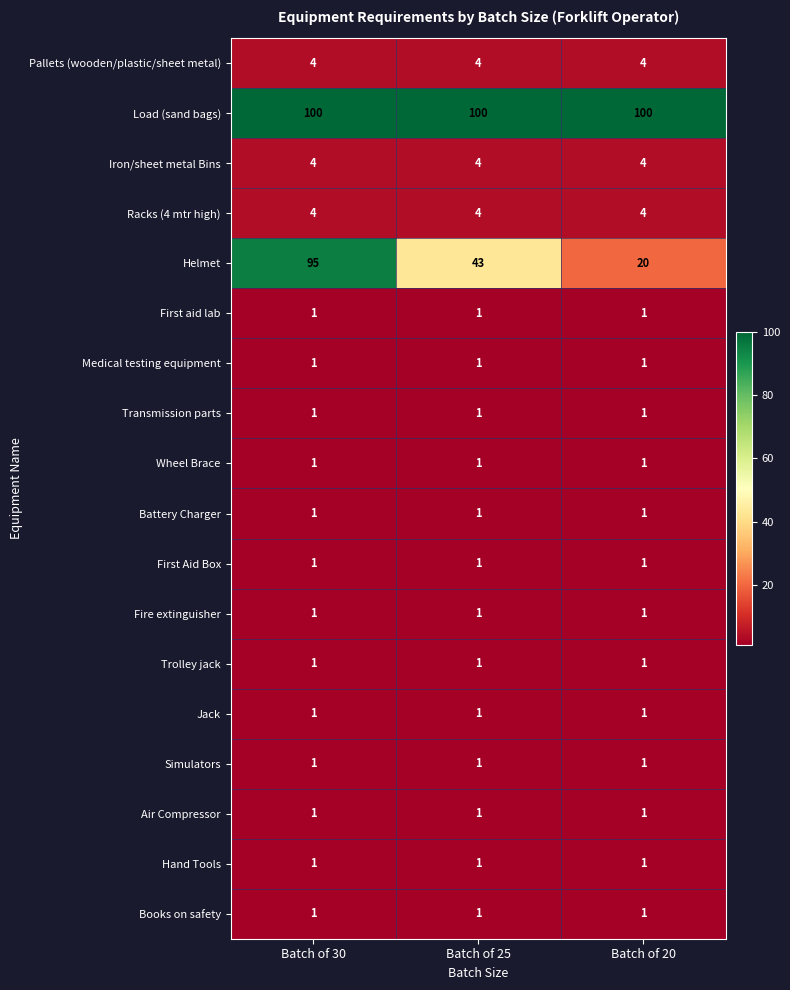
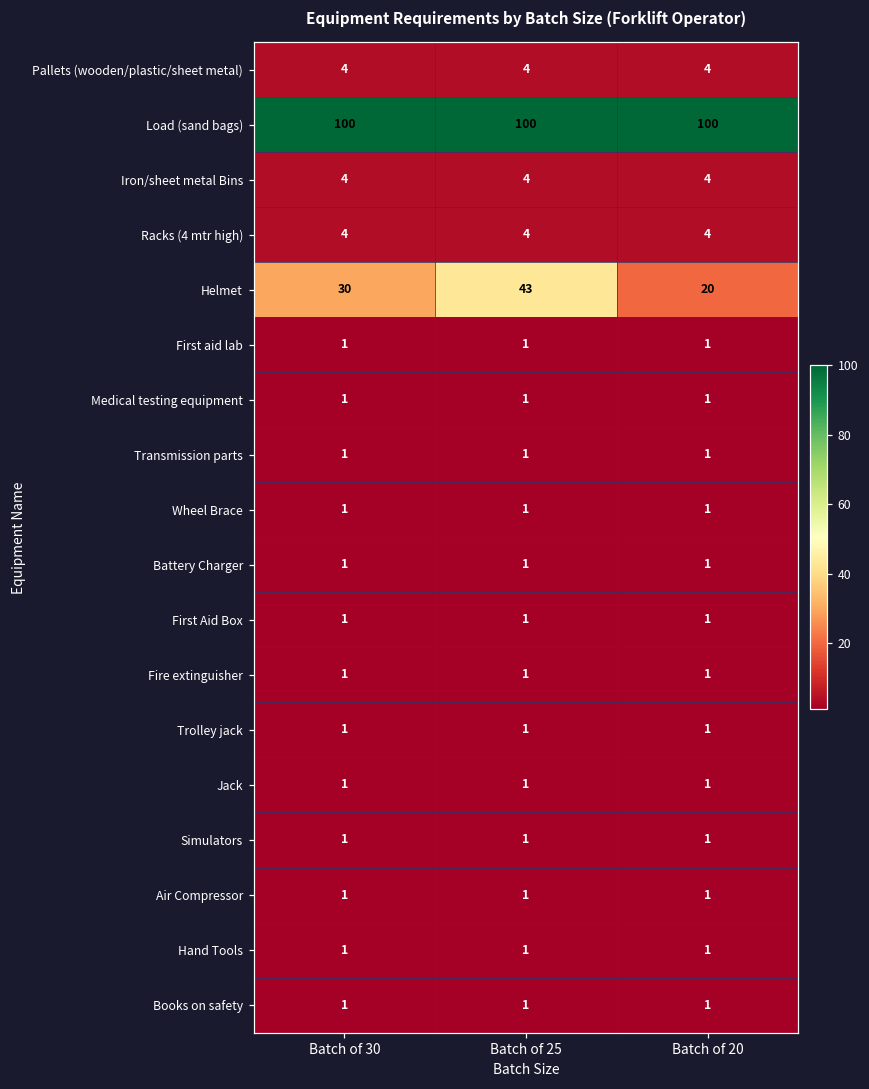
Helmet, Batch of 30: 95 -> 30
